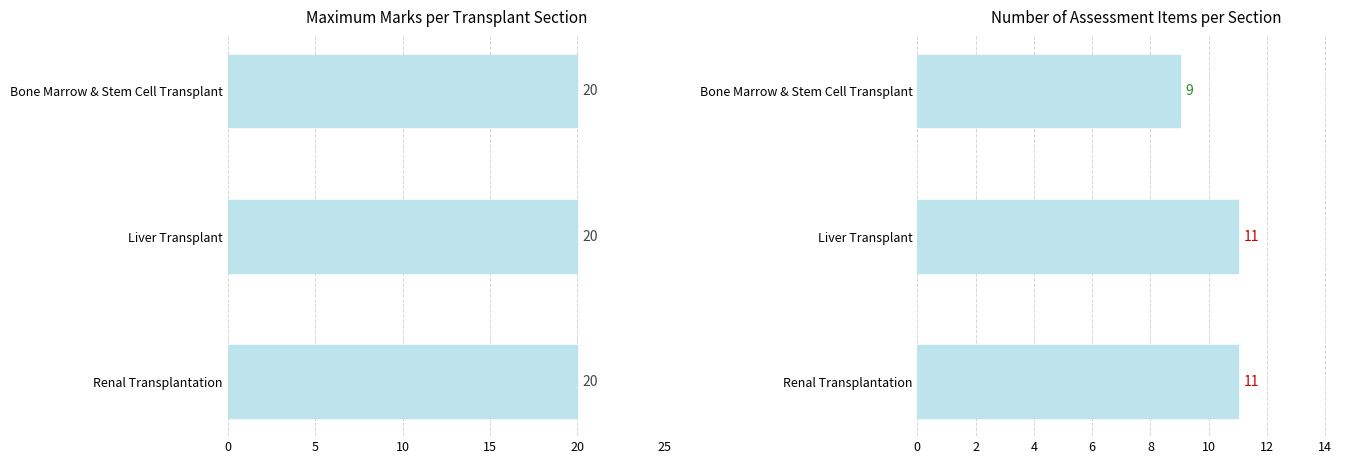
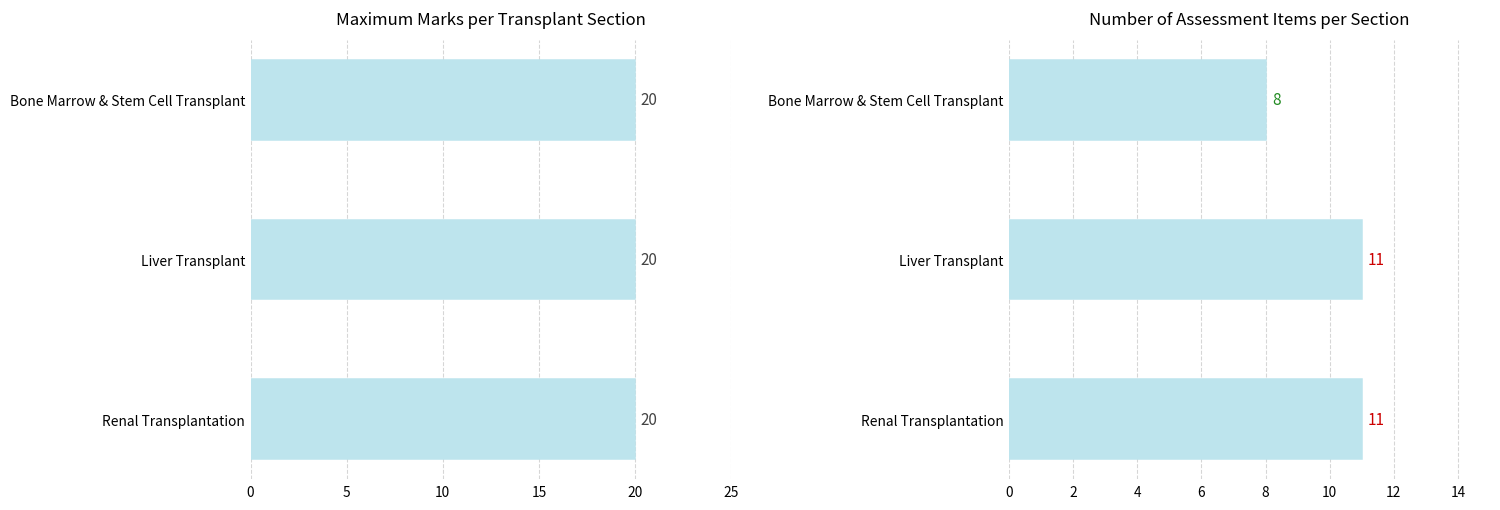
Number of Assessment Items per Section, Bone Marrow & Stem Cell Transplant: 9 -> 8
